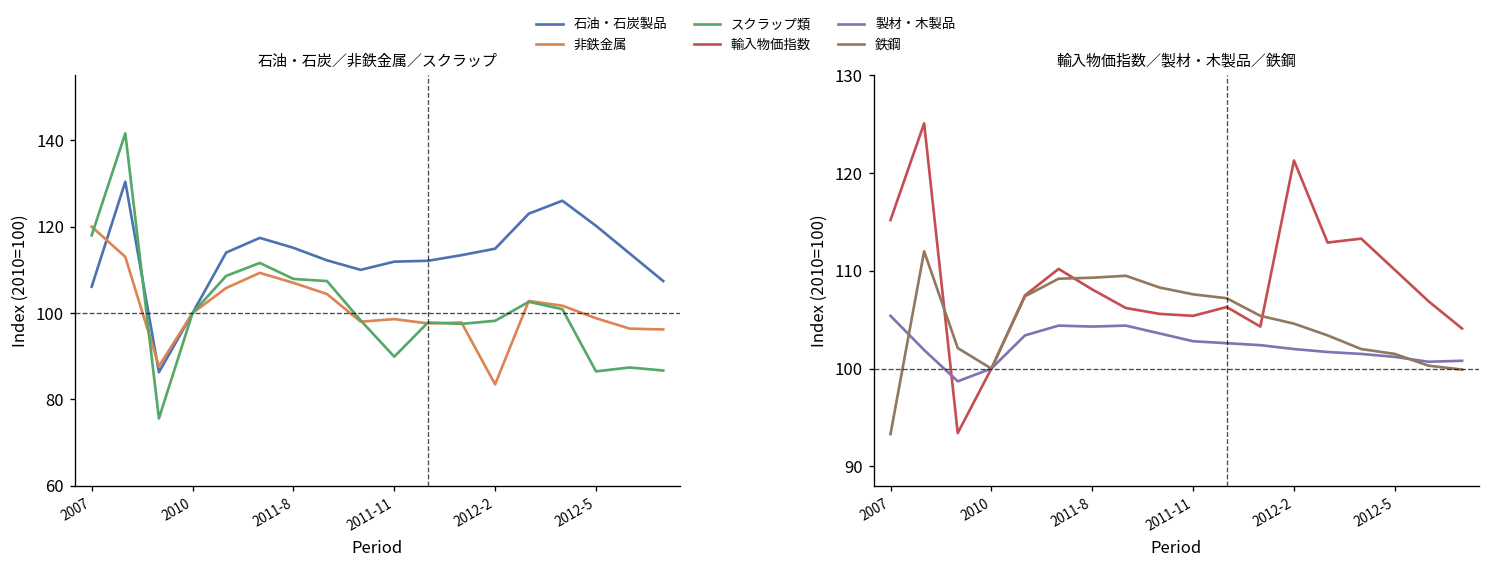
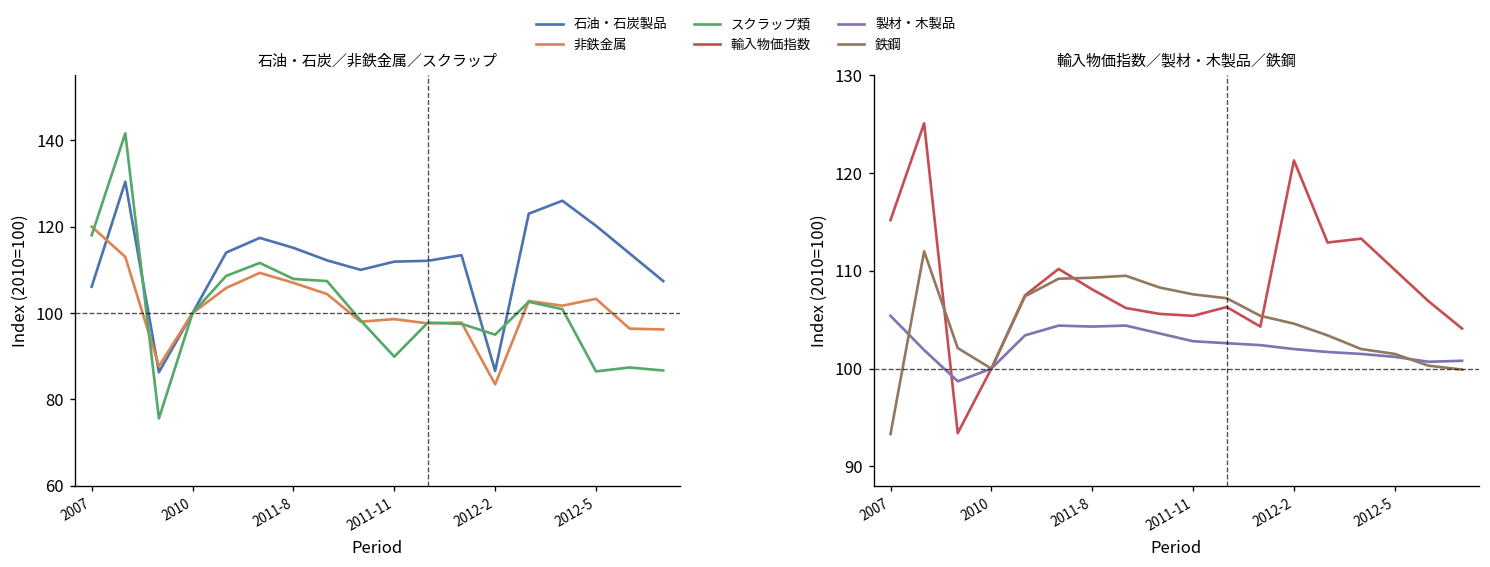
石油・石炭／非鉄金属／スクラップ, 石油・石炭製品, 2012-2: 115 -> 87
石油・石炭／非鉄金属／スクラップ, スクラップ類, 2012-2: 98 -> 95
石油・石炭／非鉄金属／スクラップ, 非鉄金属, 2012-5: 99 -> 103
